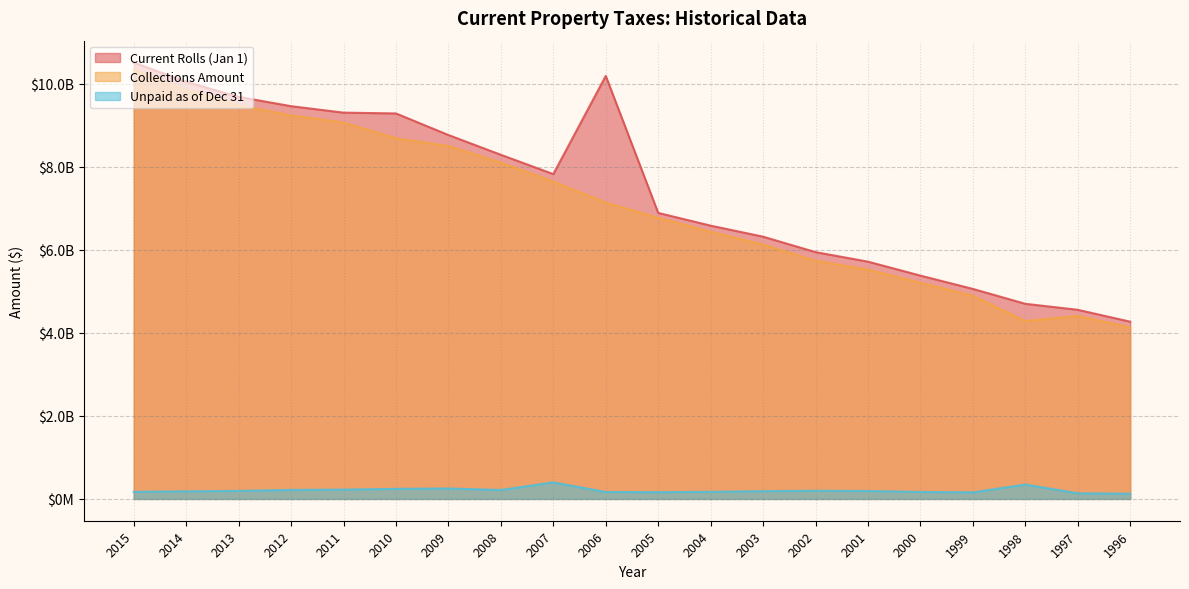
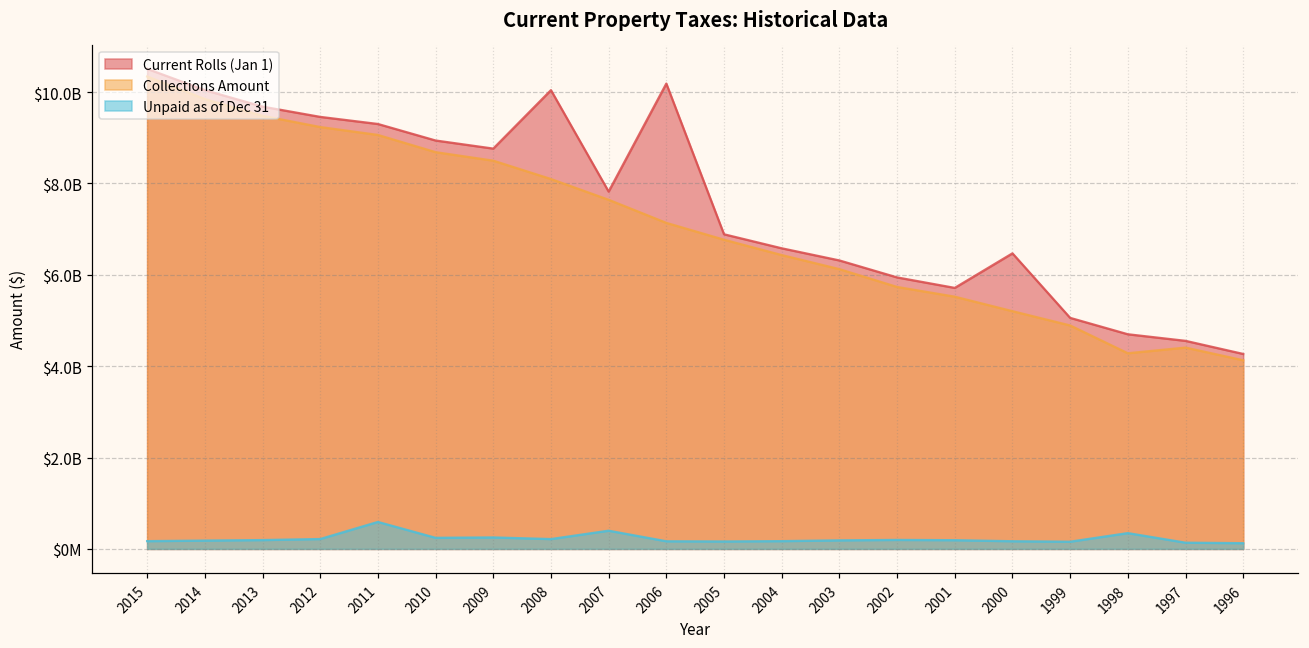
Unpaid as of Dec 31, 2011: $200000000 -> $600000000
Current Rolls (Jan 1), 2010: $9300000000 -> $8900000000
Current Rolls (Jan 1), 2008: $8300000000 -> $10000000000
Current Rolls (Jan 1), 2000: $5400000000 -> $6500000000
